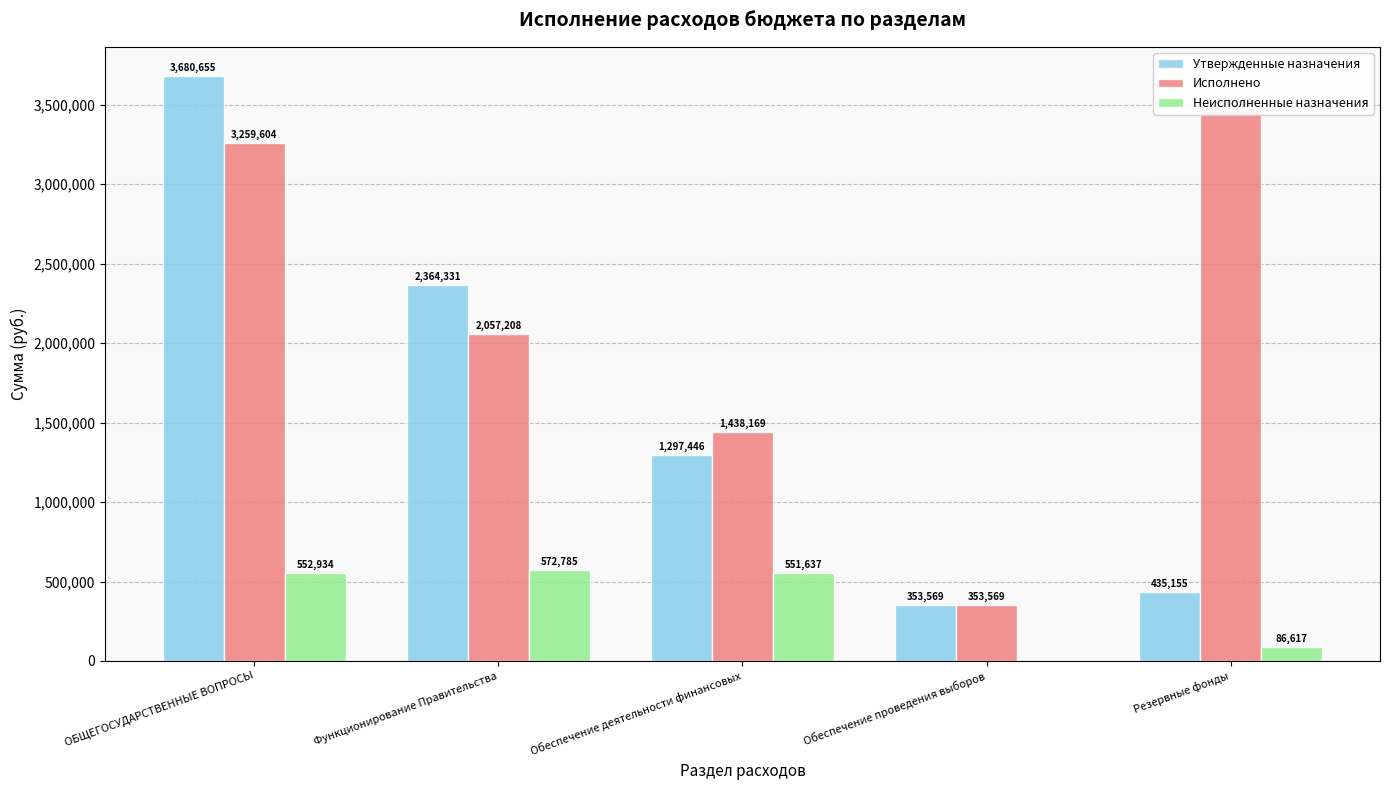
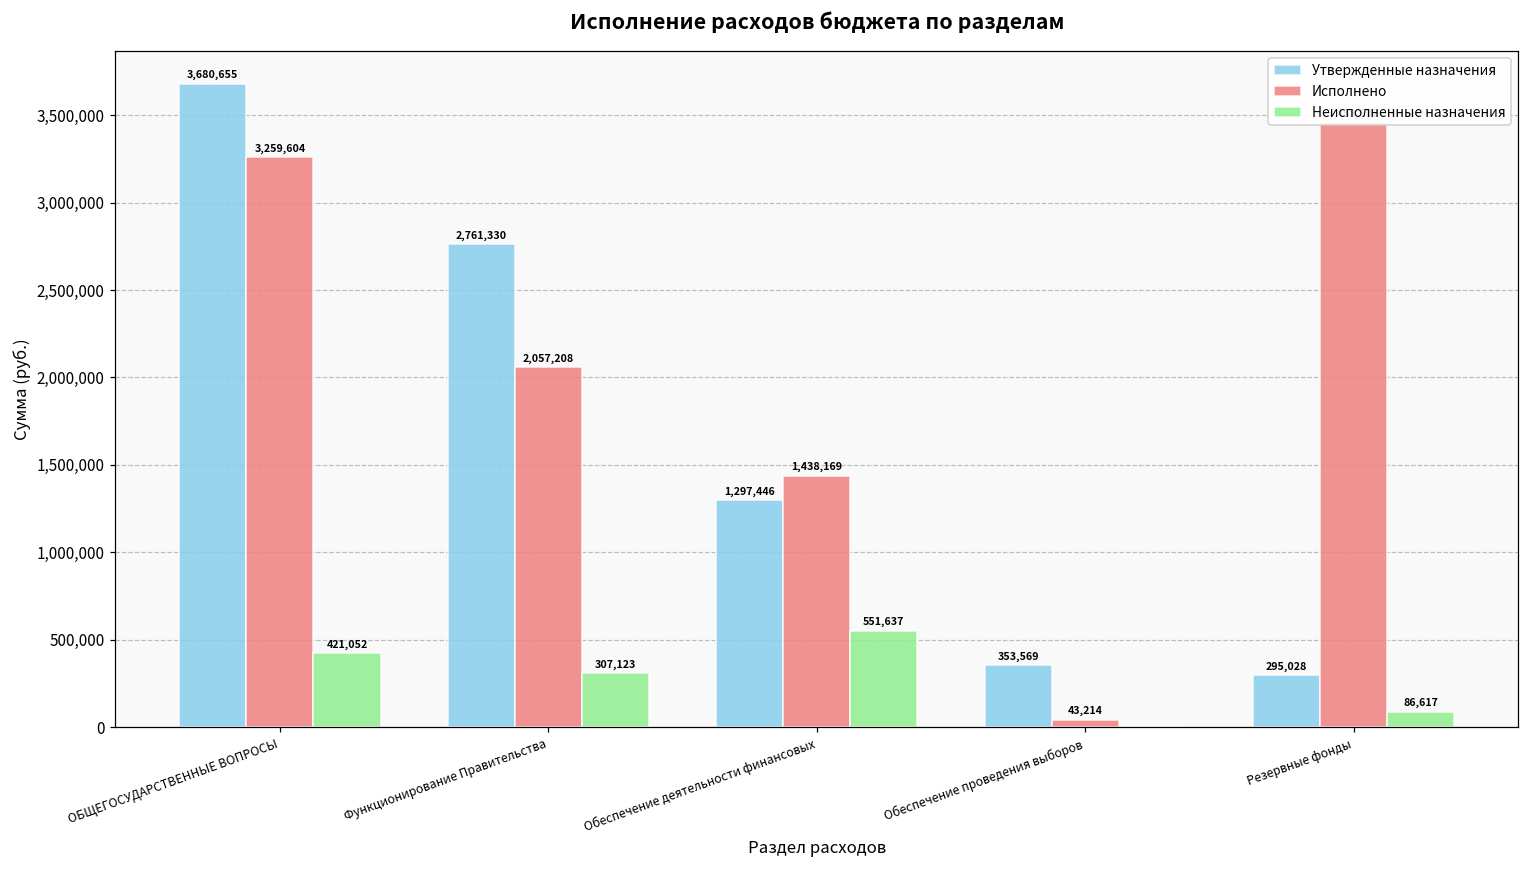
Неисполненные назначения, ОБЩЕГОСУДАРСТВЕННЫЕ ВОПРОСЫ: 552,934 -> 421,052
Утвержденные назначения, Функционирование Правительства: 2,364,331 -> 2,761,330
Неисполненные назначения, Функционирование Правительства: 572,785 -> 307,123
Исполнено, Обеспечение проведения выборов: 353,569 -> 43,214
Утвержденные назначения, Резервные фонды: 435,155 -> 295,028
